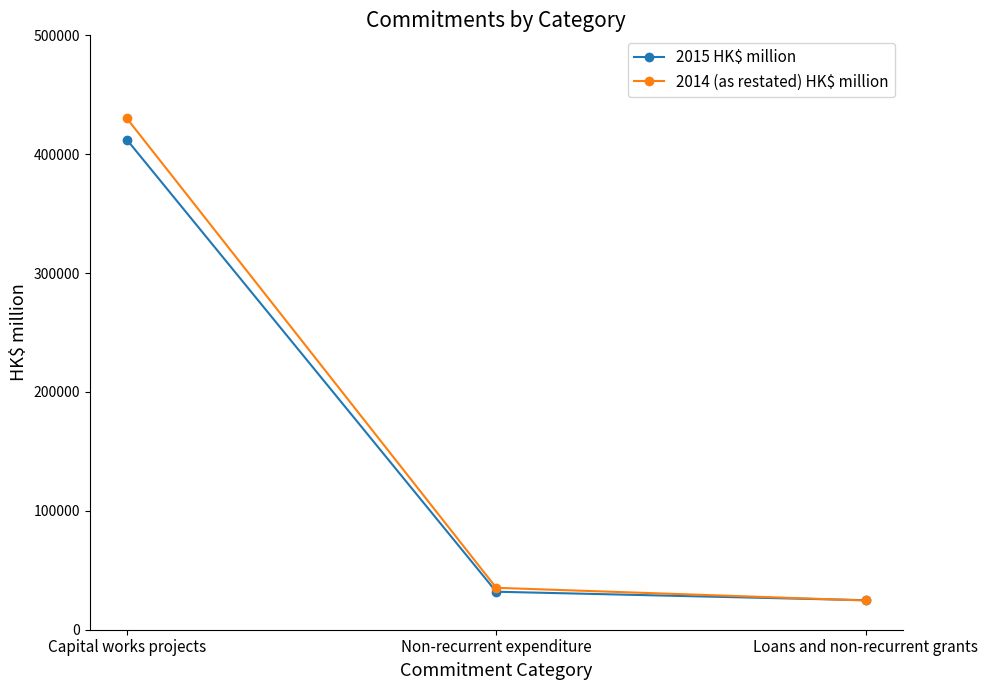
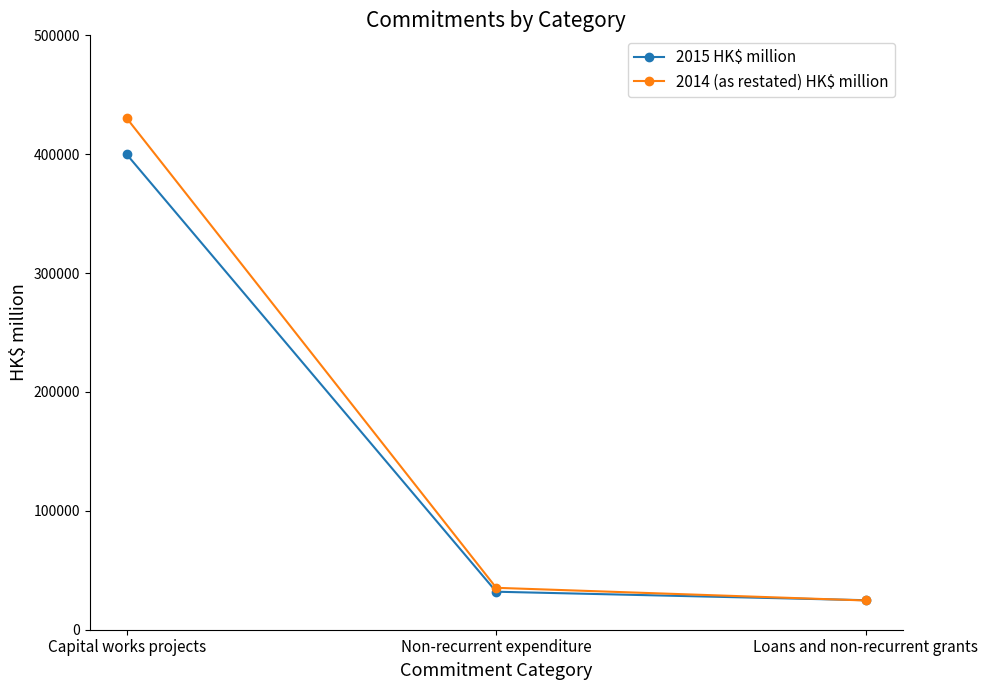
2015 HK$ million, Capital works projects: 412000 -> 400000
